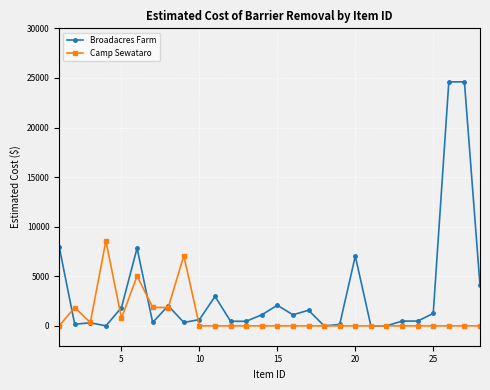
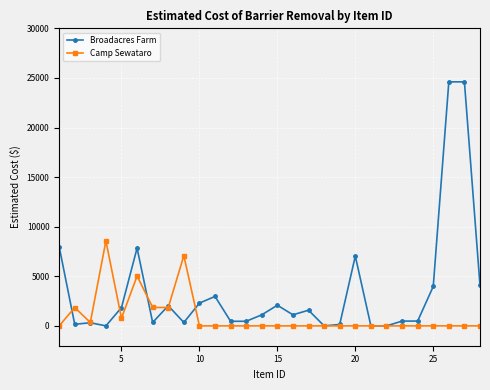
Broadacres Farm, 10: 1000 -> 2000
Broadacres Farm, 25: 1000 -> 4000
